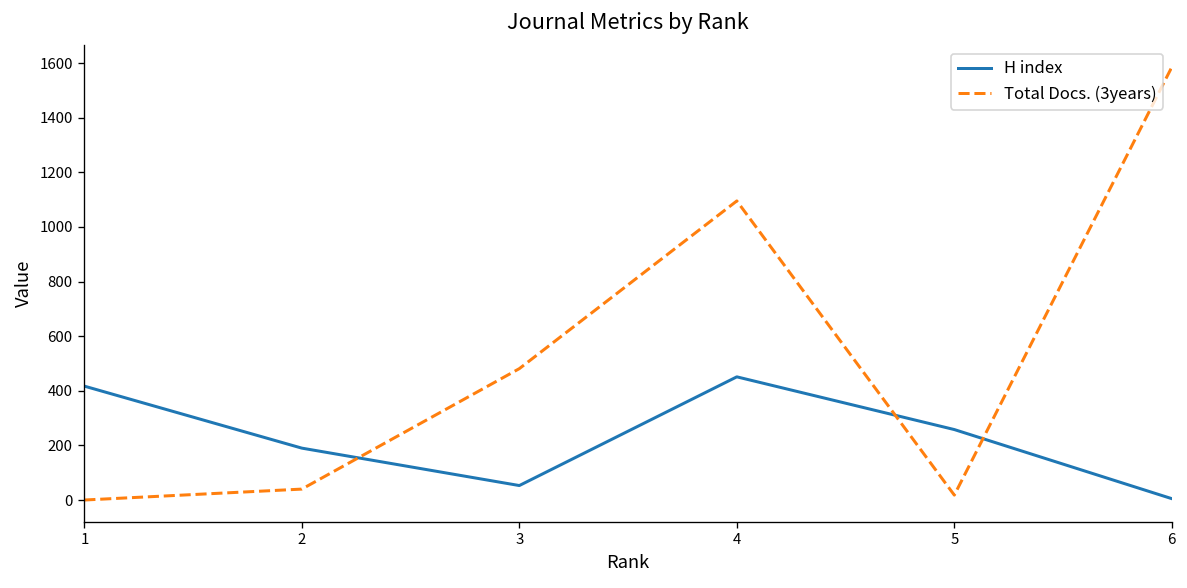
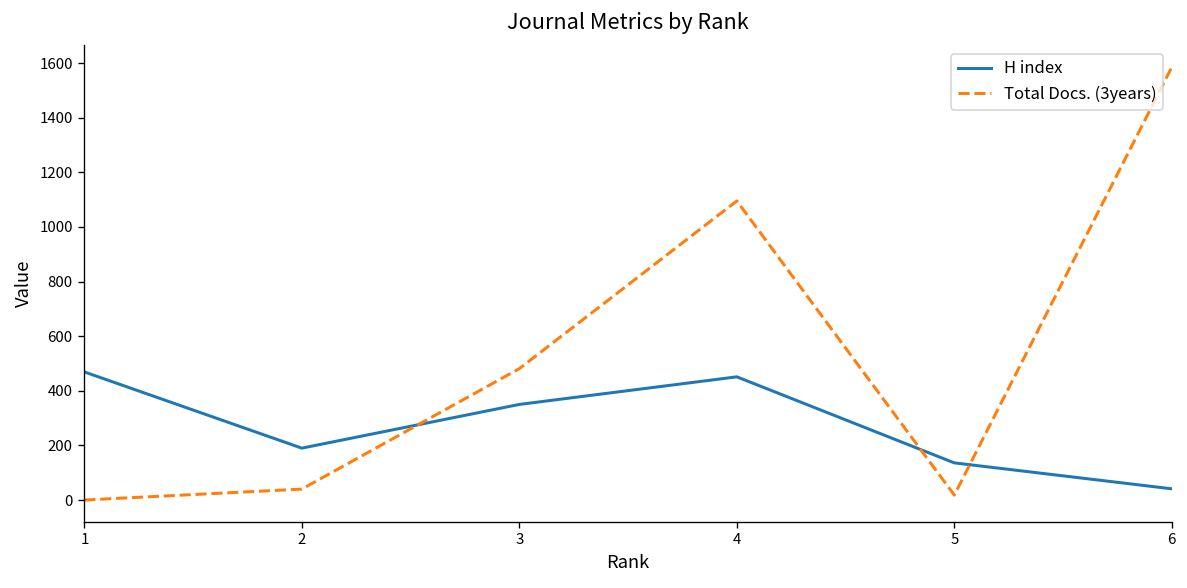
H index, 1: 420 -> 470
H index, 3: 50 -> 350
H index, 5: 260 -> 140
H index, 6: 10 -> 40
